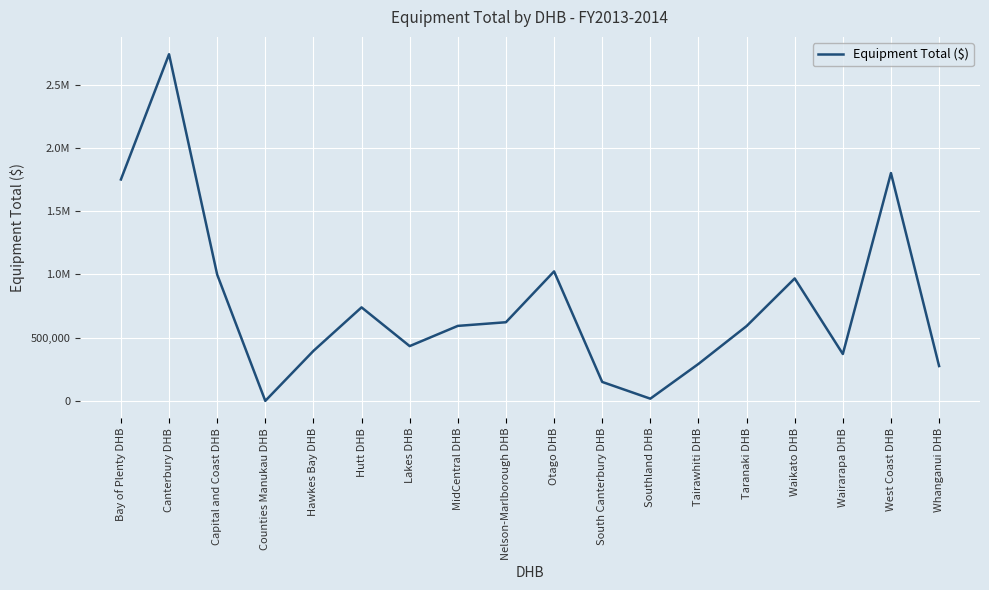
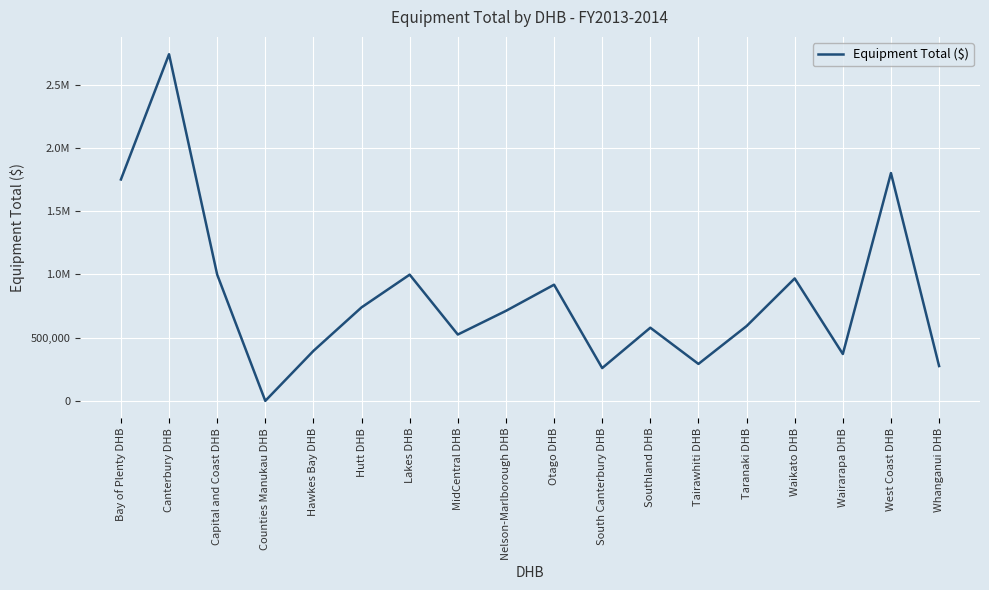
Lakes DHB: 430,000 -> 1,000,000
MidCentral DHB: 590,000 -> 520,000
Nelson-Marlborough DHB: 620,000 -> 710,000
Otago DHB: 1,020,000 -> 920,000
South Canterbury DHB: 150,000 -> 260,000
Southland DHB: 20,000 -> 580,000
